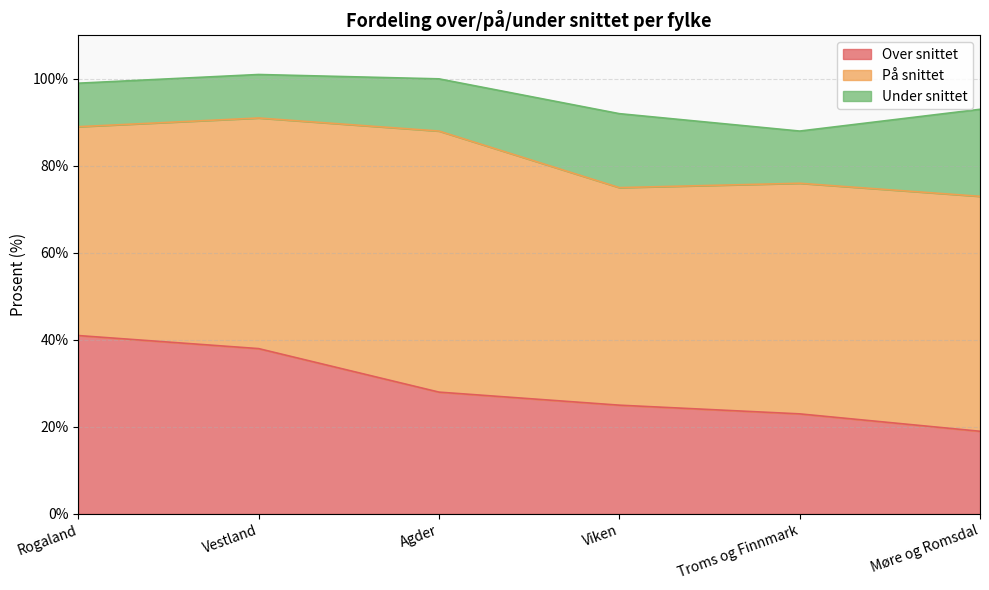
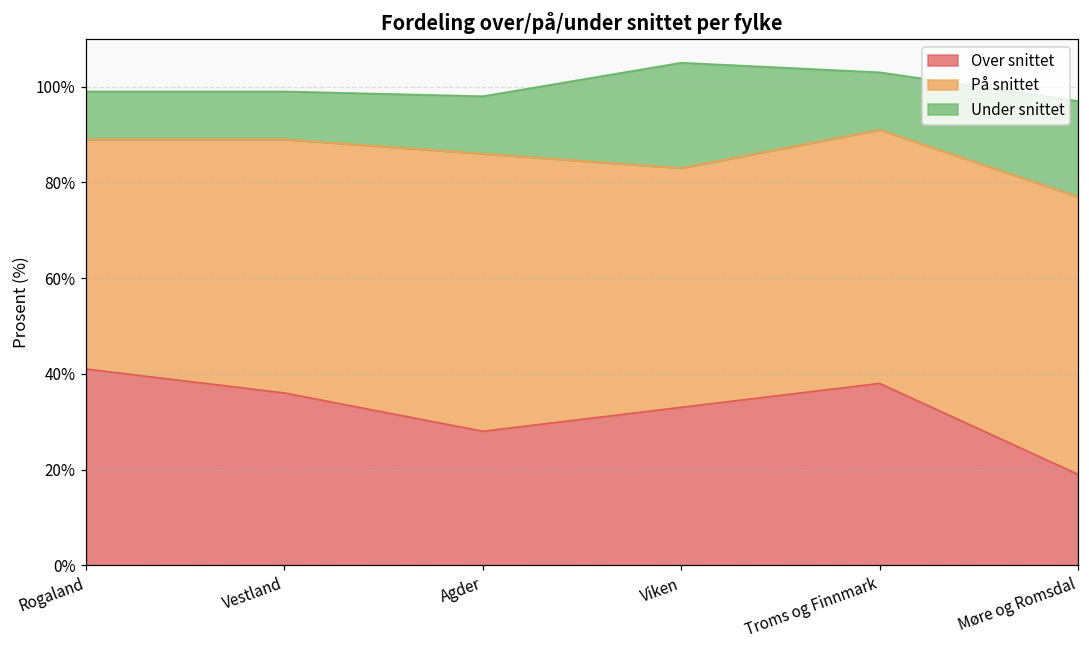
Over snittet, Vestland: 38% -> 36%
På snittet, Agder: 60% -> 58%
Over snittet, Viken: 25% -> 33%
Under snittet, Viken: 17% -> 22%
Over snittet, Troms og Finnmark: 23% -> 38%
På snittet, Møre og Romsdal: 54% -> 58%
